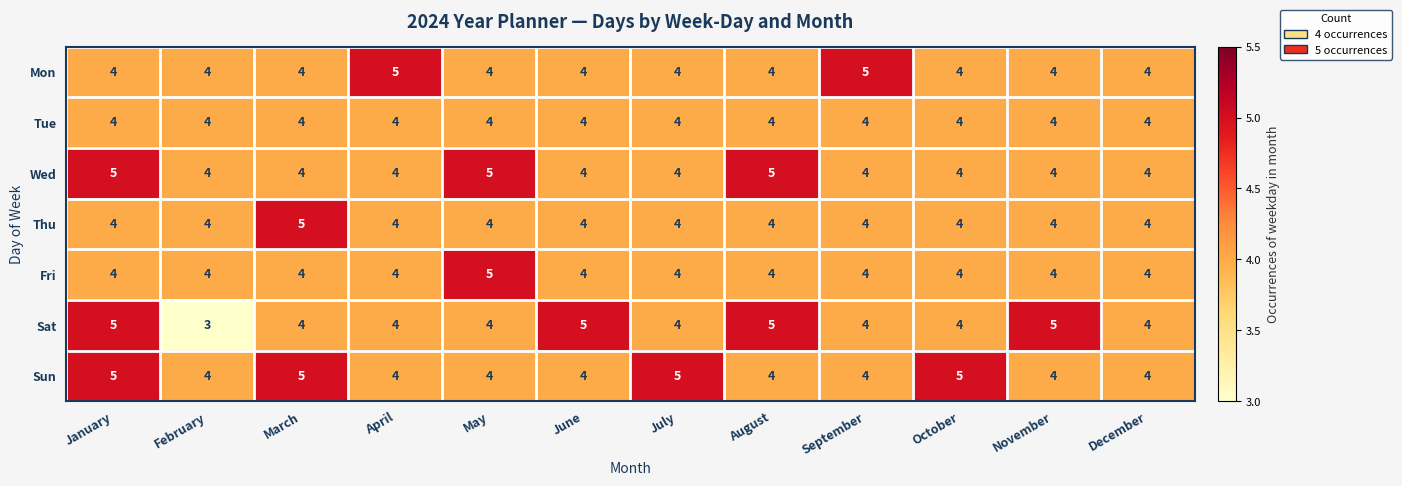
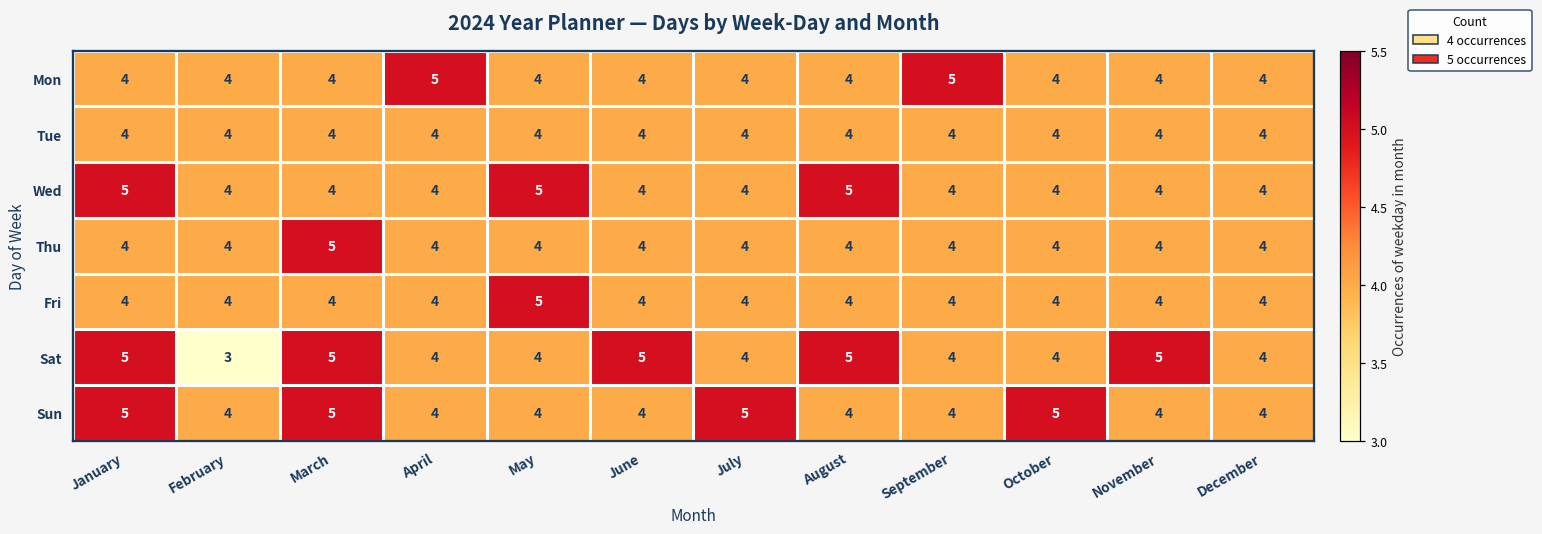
Sat, March: 4 -> 5
